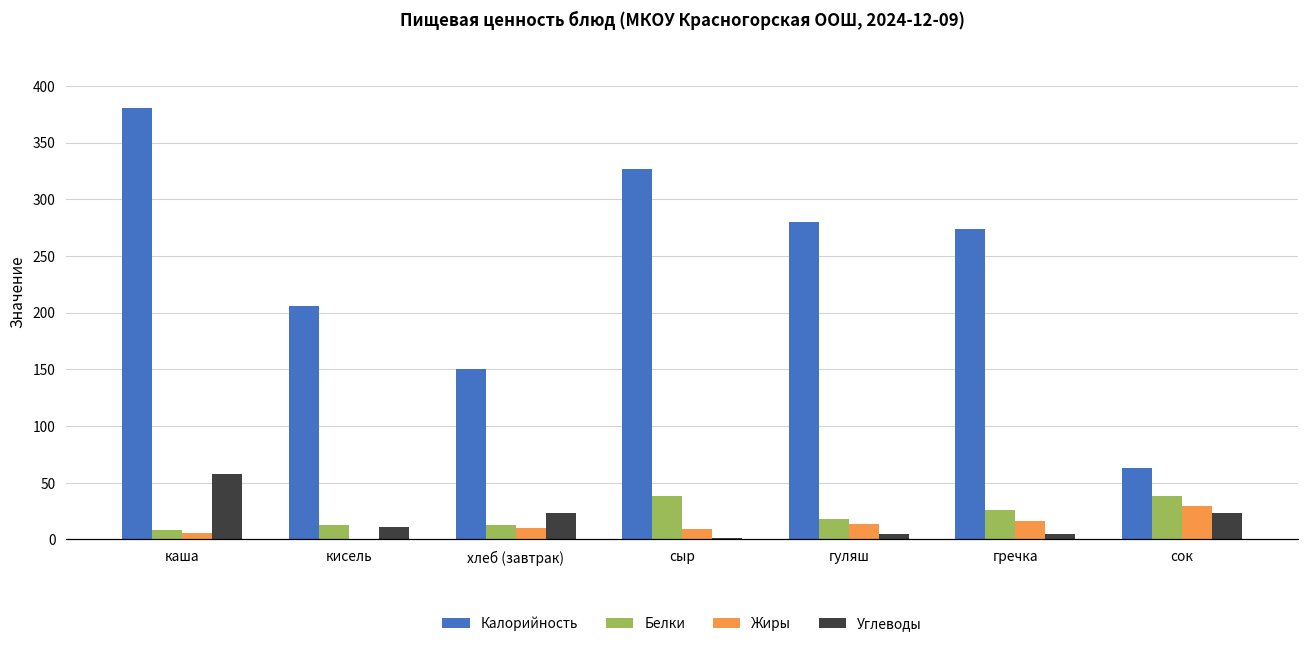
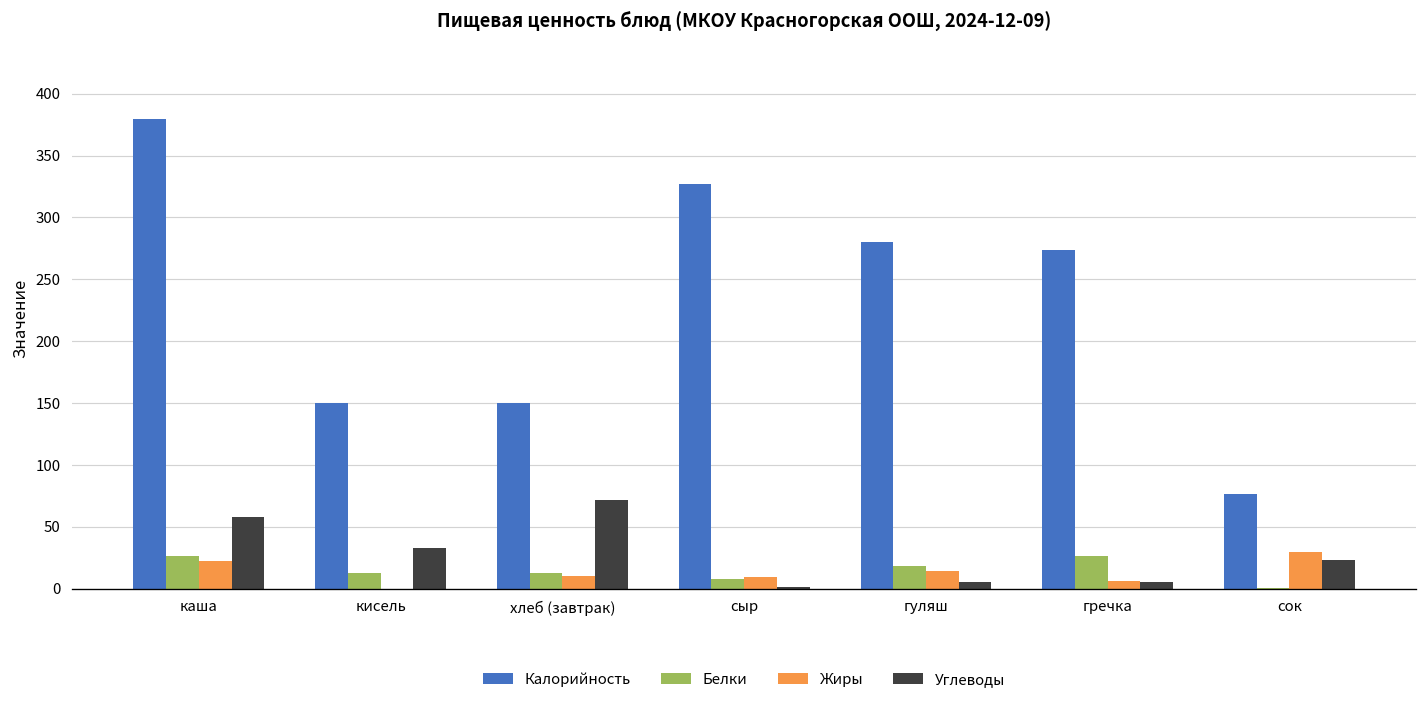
Белки, каша: 8 -> 26
Жиры, каша: 6 -> 22
Калорийность, кисель: 206 -> 150
Углеводы, кисель: 11 -> 33
Углеводы, хлеб (завтрак): 23 -> 72
Белки, сыр: 39 -> 8
Жиры, гречка: 16 -> 6
Калорийность, сок: 63 -> 77
Белки, сок: 38 -> 0
